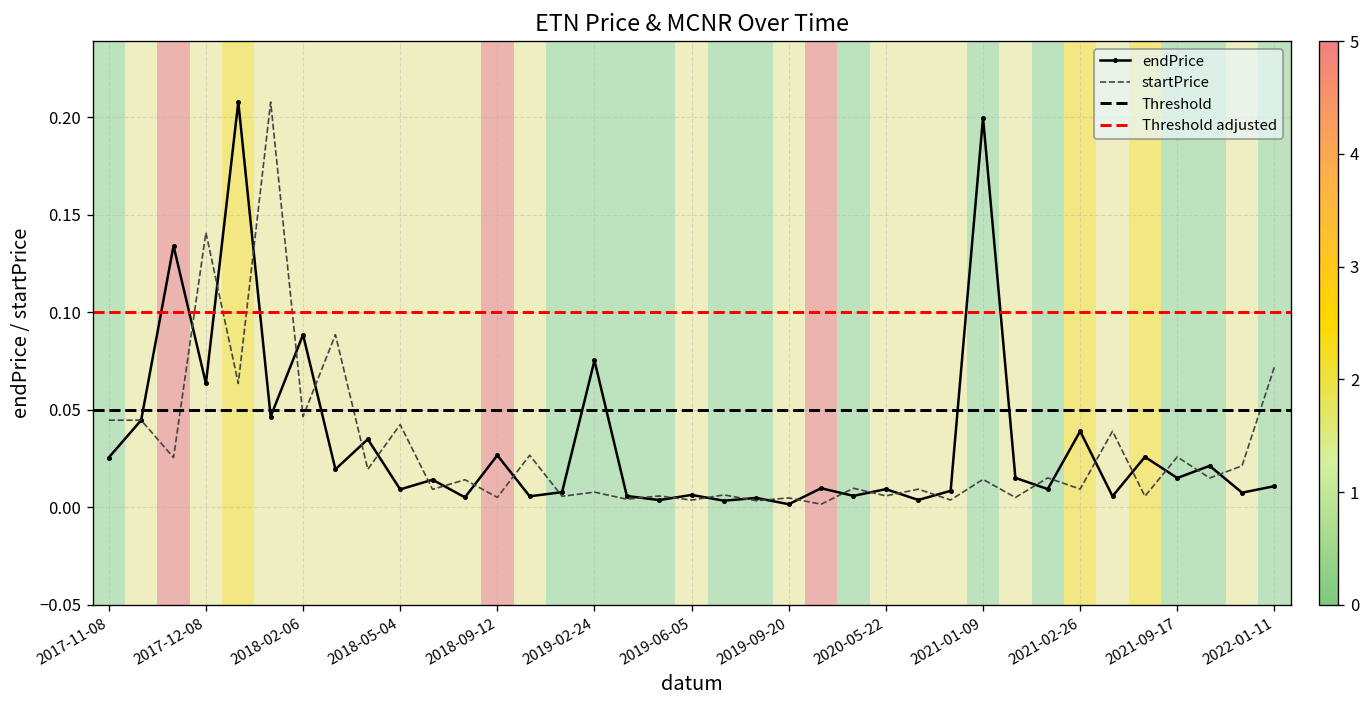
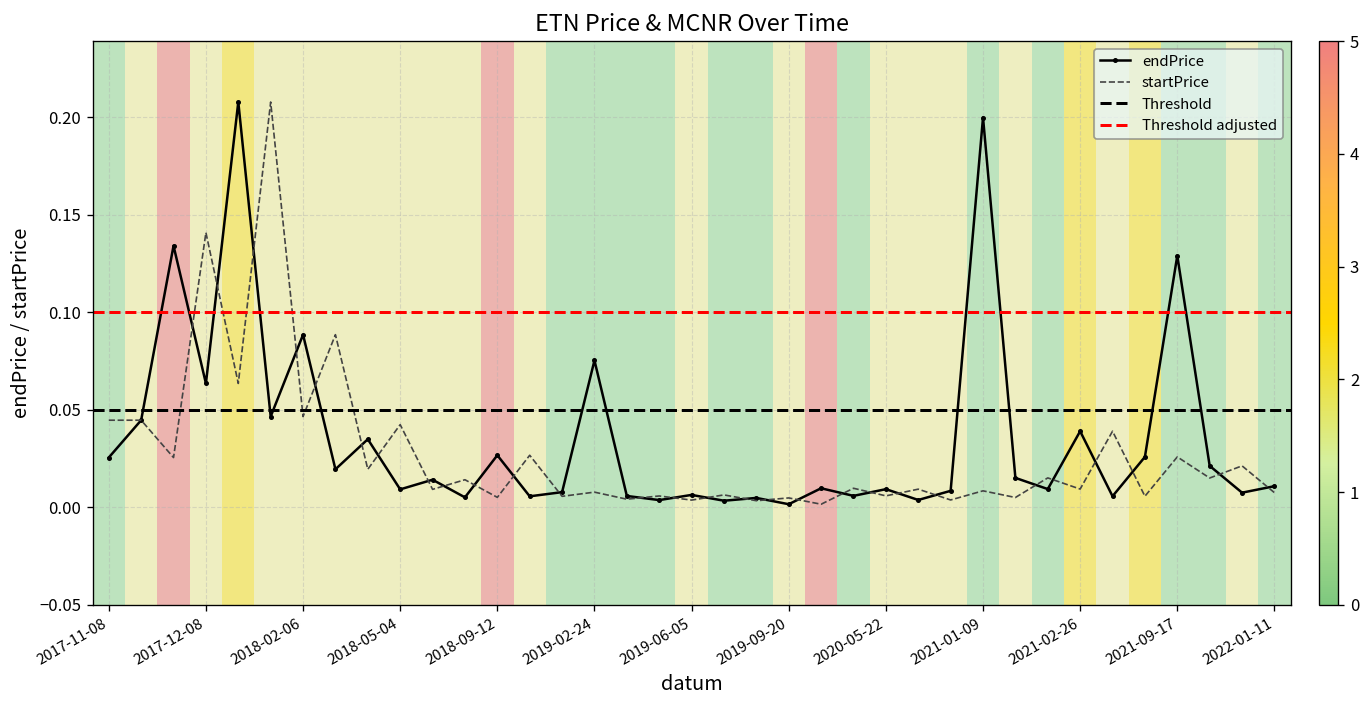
startPrice, 2021-01-09: 0.014 -> 0.008
endPrice, 2021-09-17: 0.015 -> 0.129
startPrice, 2022-01-11: 0.072 -> 0.008
